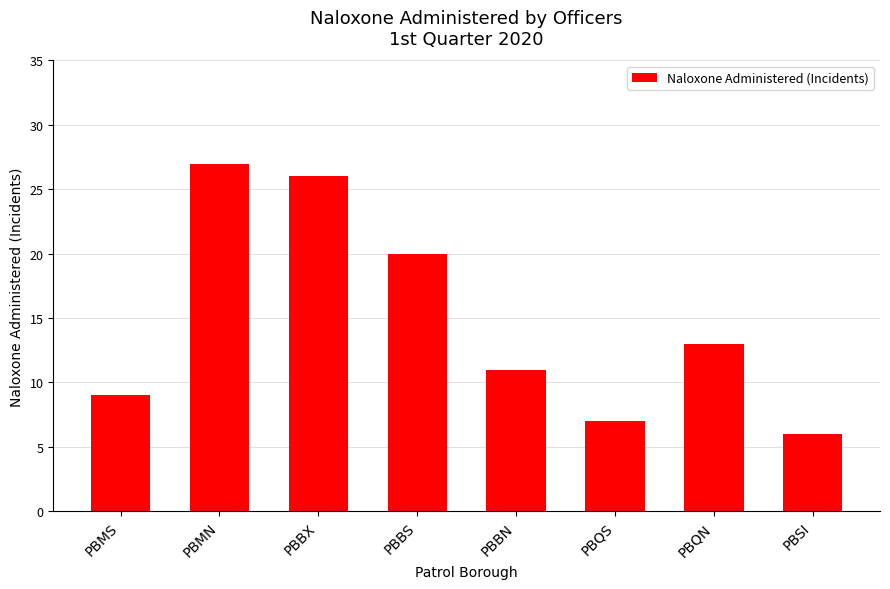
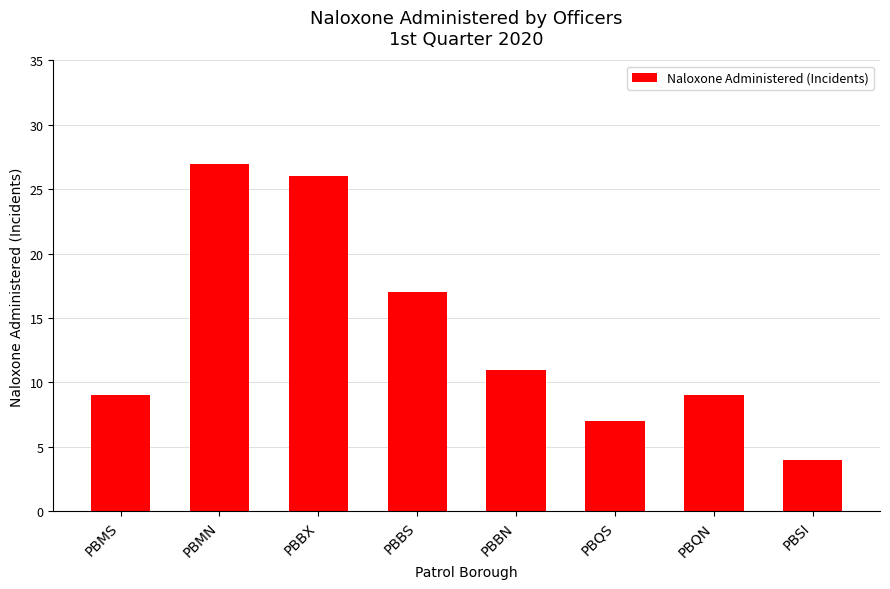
PBBS: 20 -> 17
PBQN: 13 -> 9
PBSI: 6 -> 4
